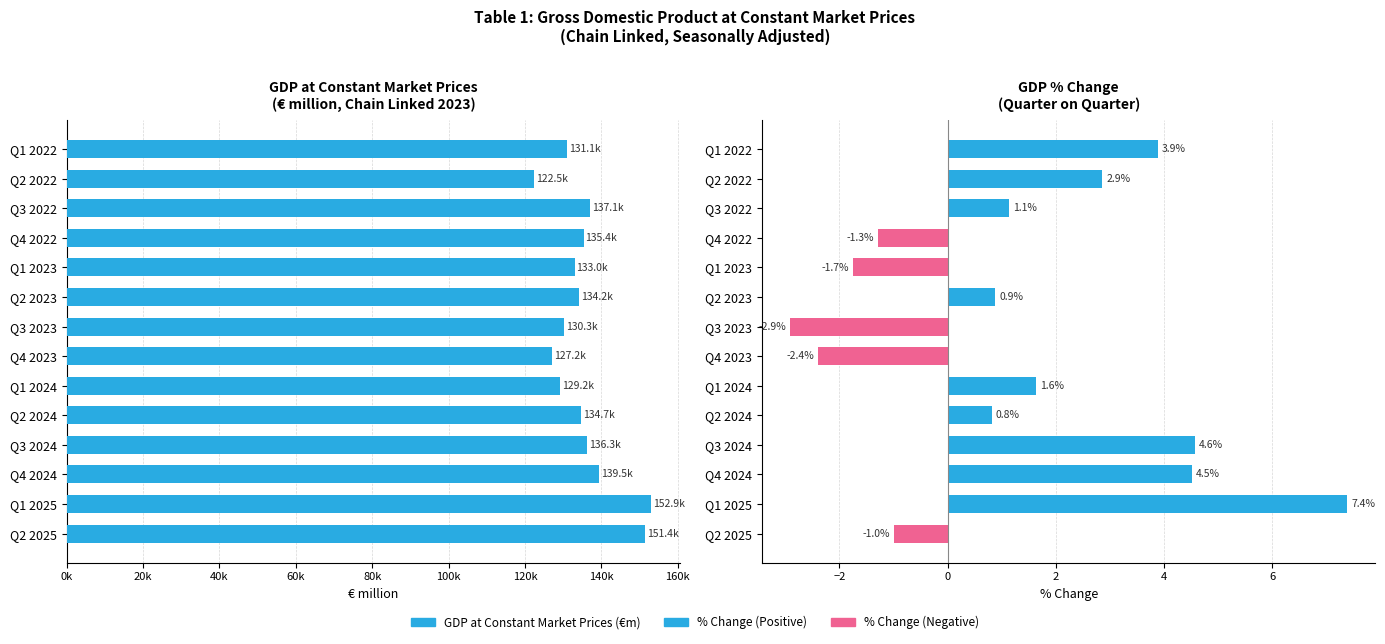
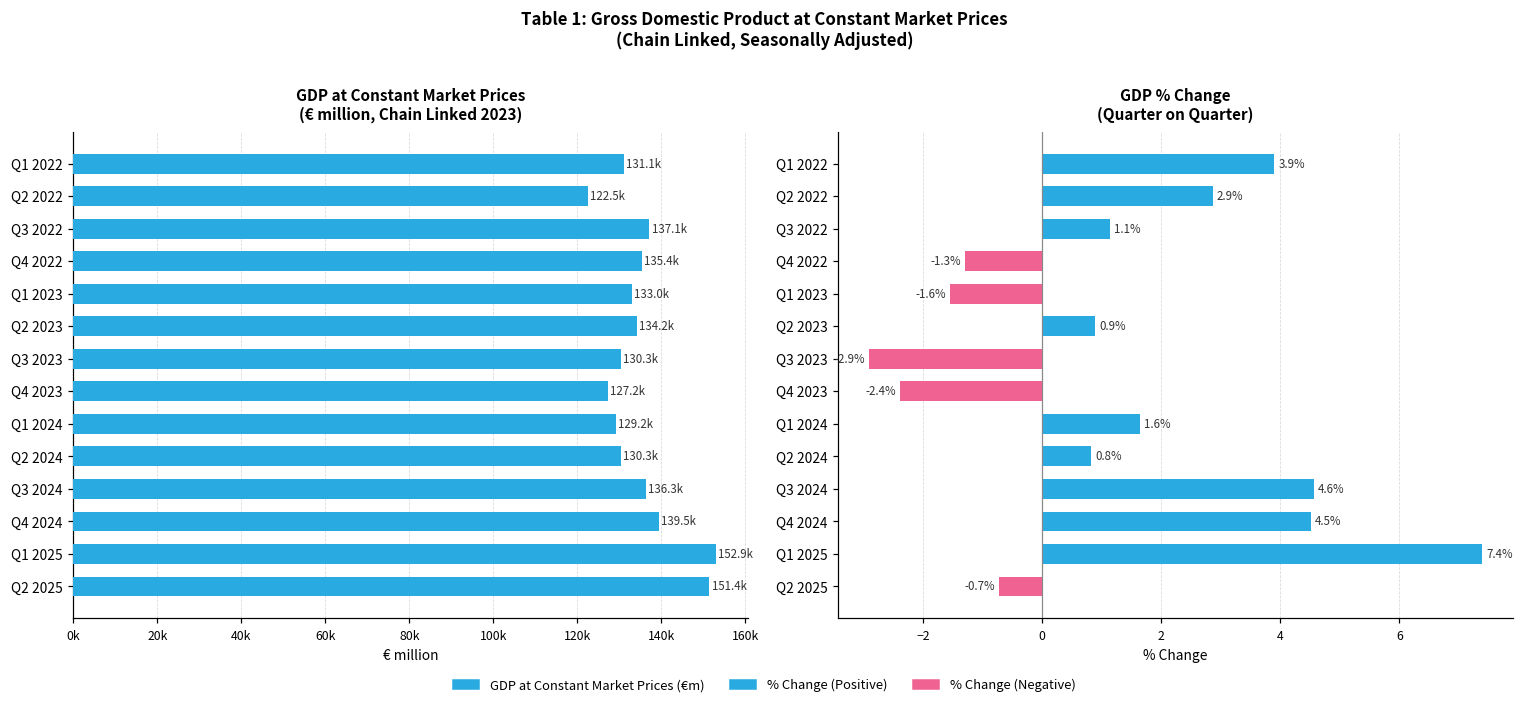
GDP at Constant Market Prices (€ million, Chain Linked 2023), Q2 2024: 134.7k -> 130.3k
GDP % Change (Quarter on Quarter), Q1 2023: -1.7% -> -1.6%
GDP % Change (Quarter on Quarter), Q2 2025: -1.0% -> -0.7%
